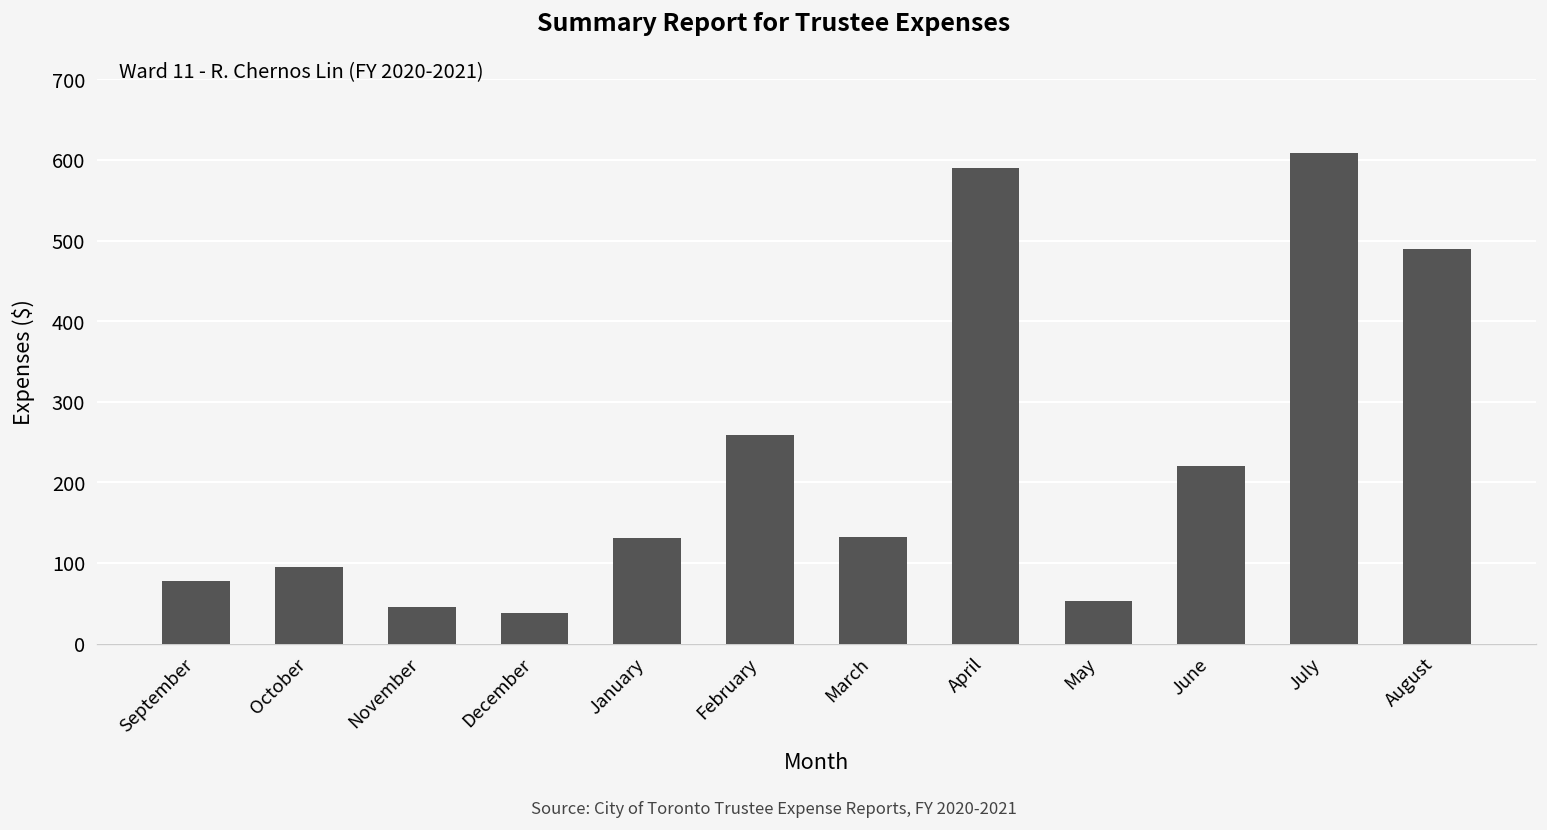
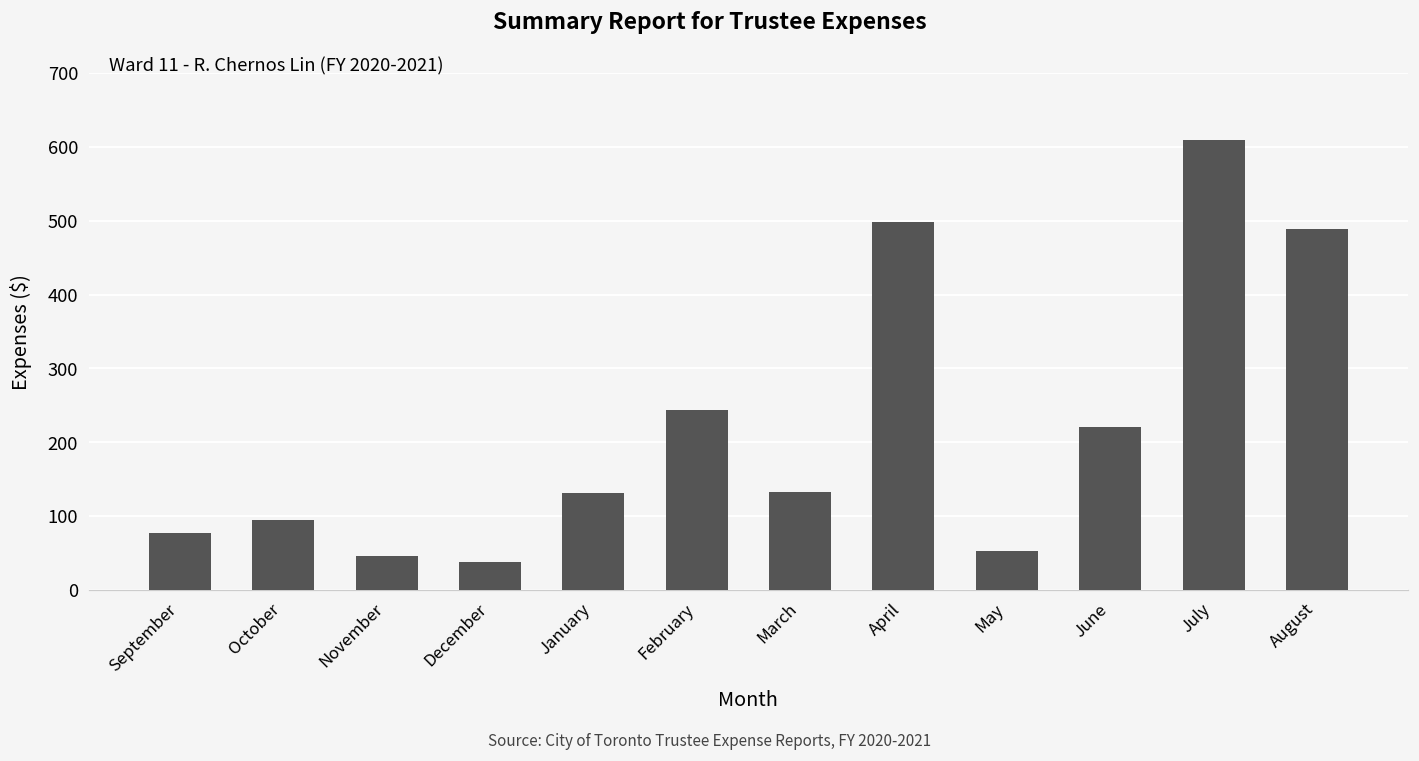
February: 260 -> 240
April: 590 -> 500
